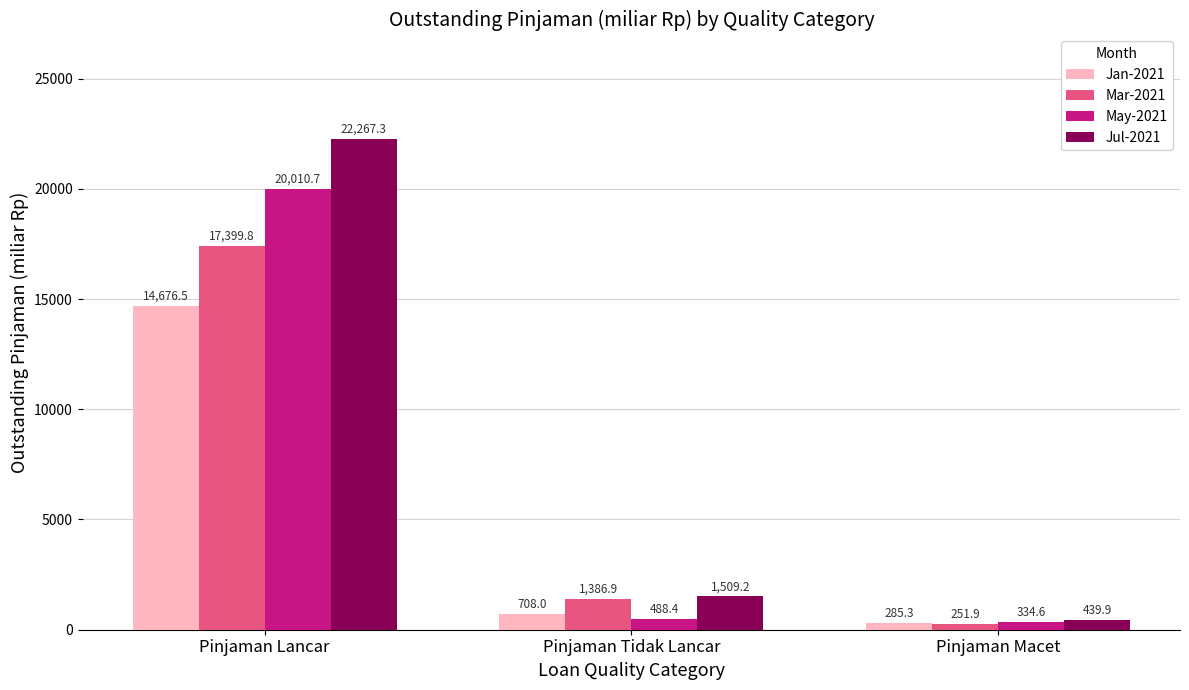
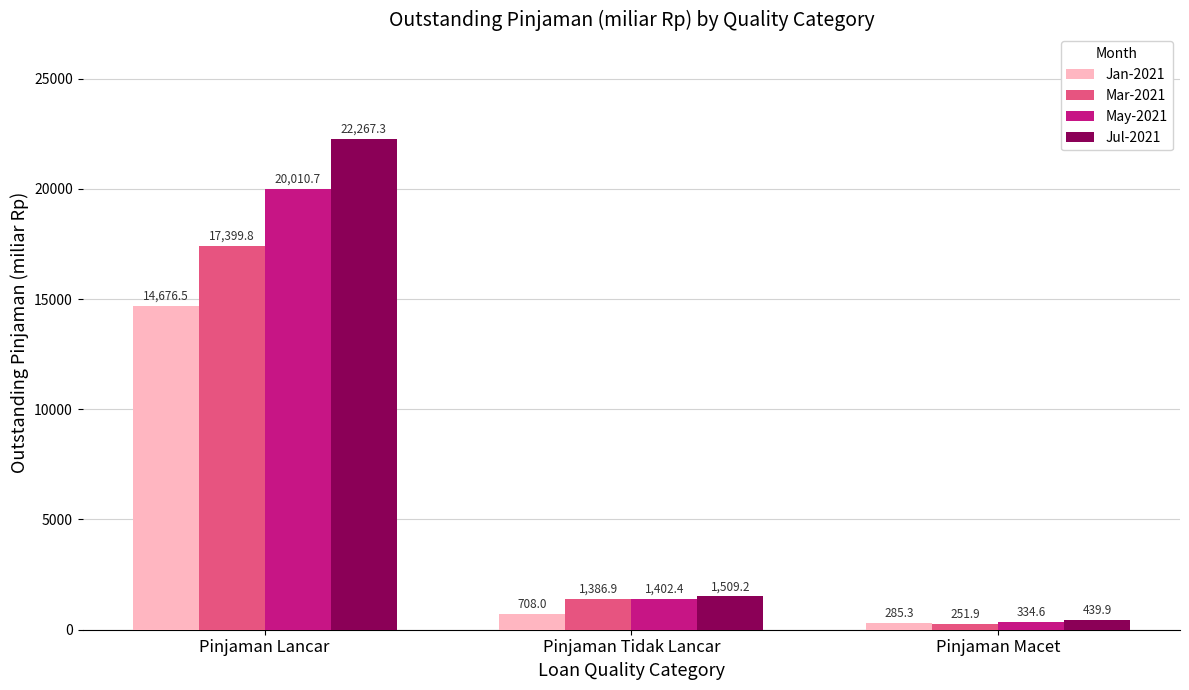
May-2021, Pinjaman Tidak Lancar: 488.4 -> 1,402.4
